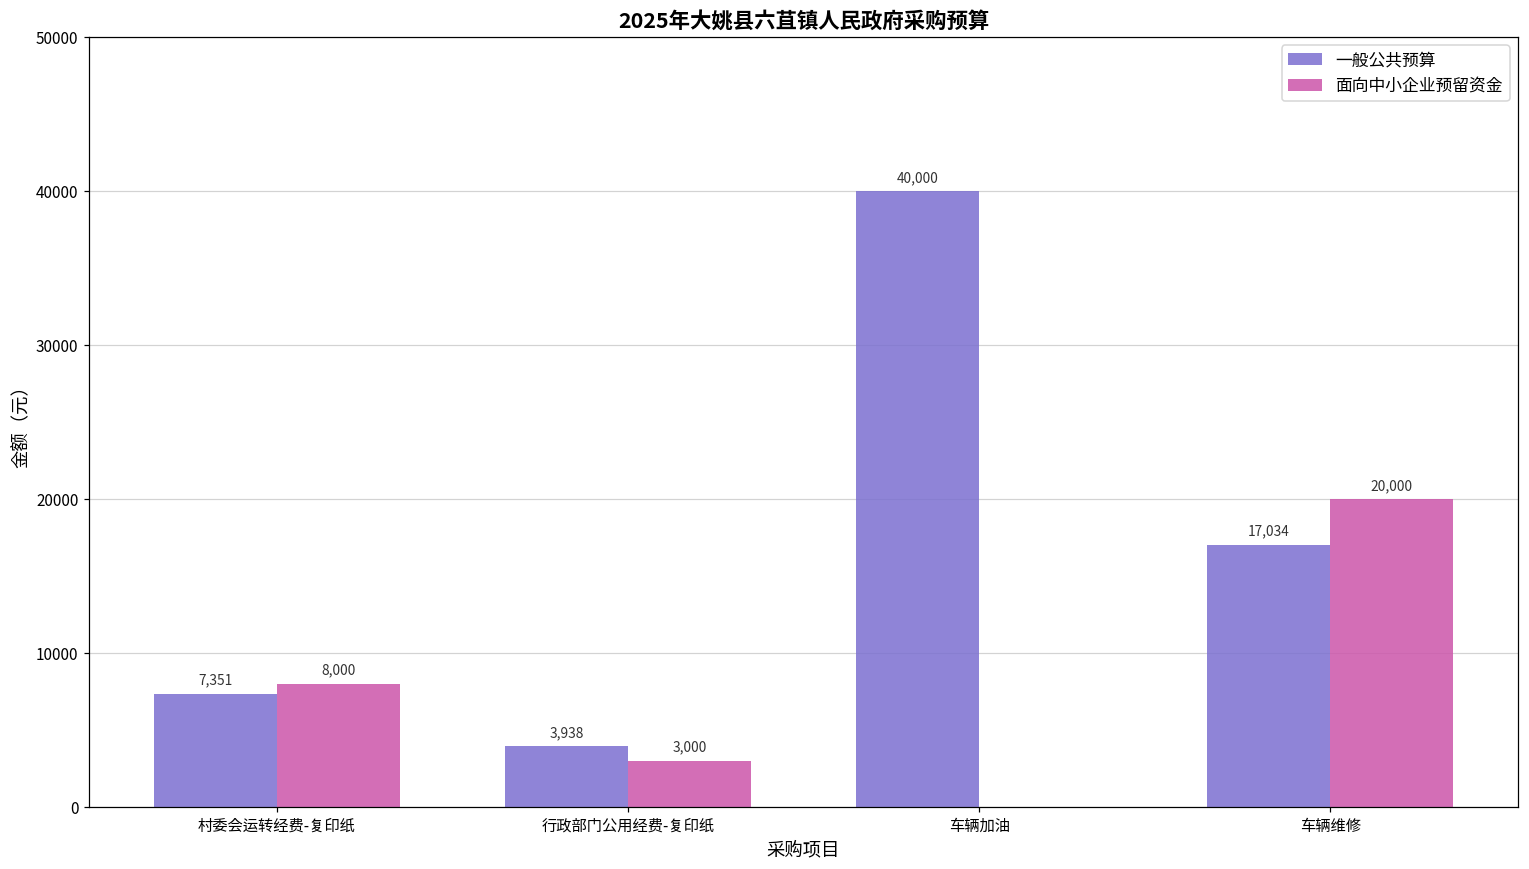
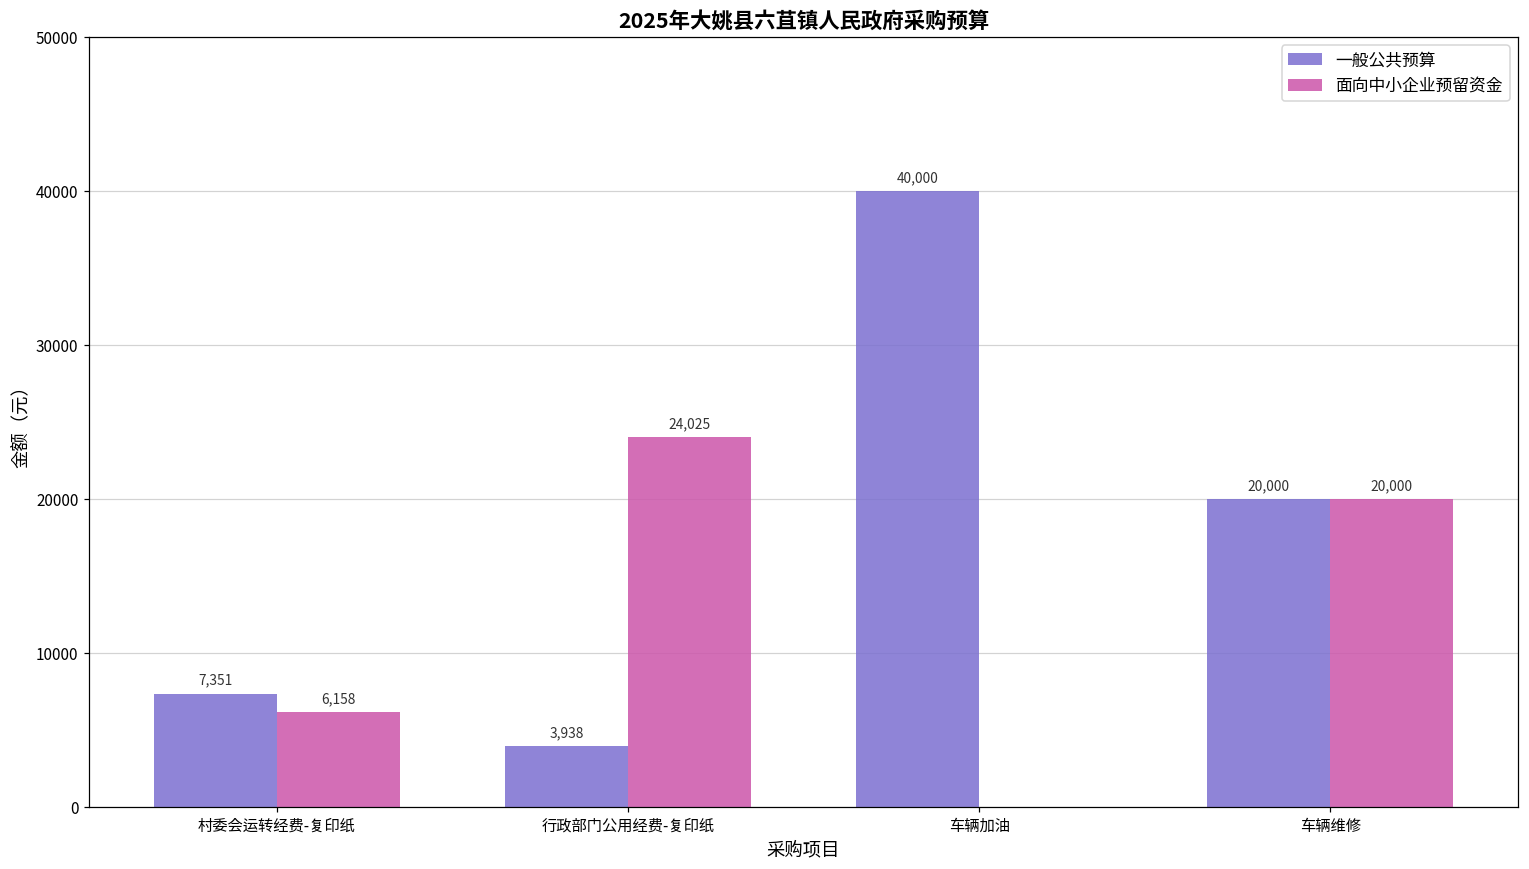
面向中小企业预留资金, 村委会运转经费-复印纸: 8,000 -> 6,158
面向中小企业预留资金, 行政部门公用经费-复印纸: 3,000 -> 24,025
一般公共预算, 车辆维修: 17,034 -> 20,000
